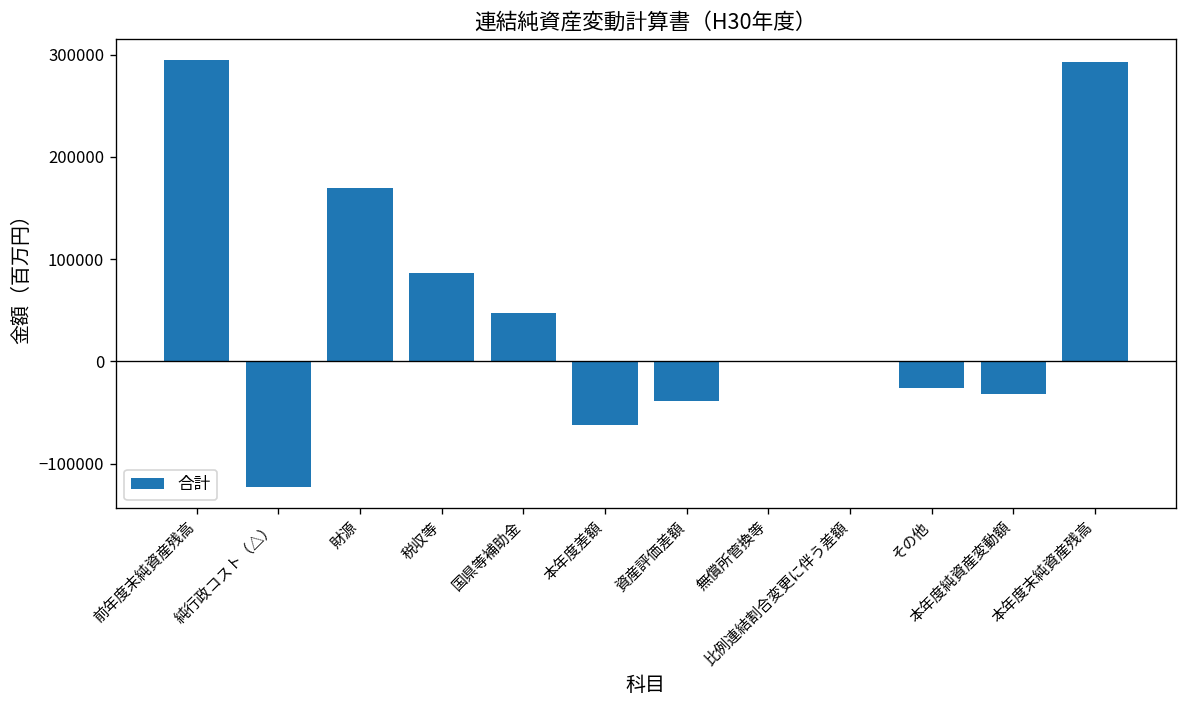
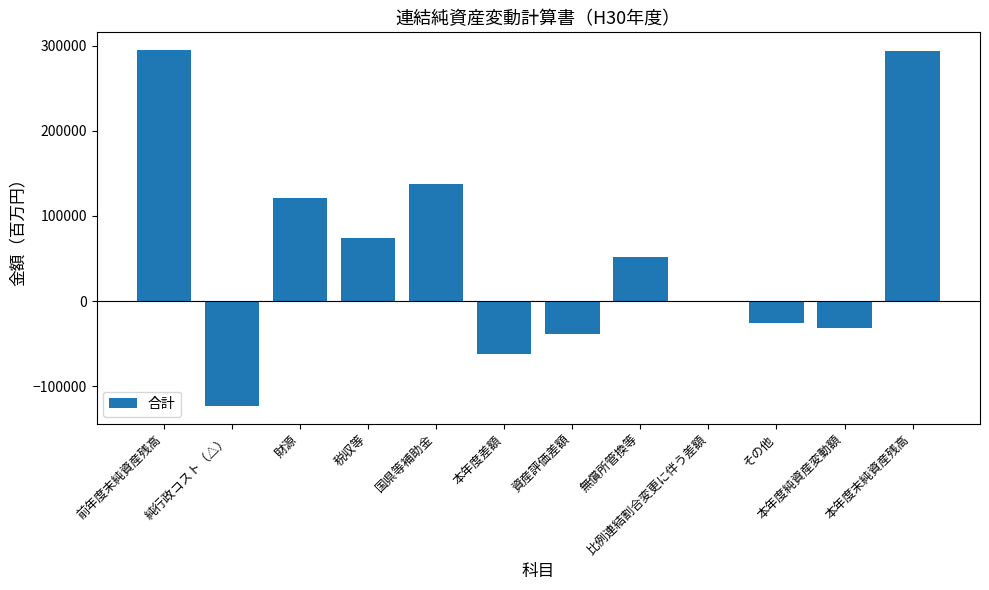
財源: 170000 -> 120000
税収等: 90000 -> 70000
国県等補助金: 50000 -> 140000
無償所管換等: 0 -> 50000
